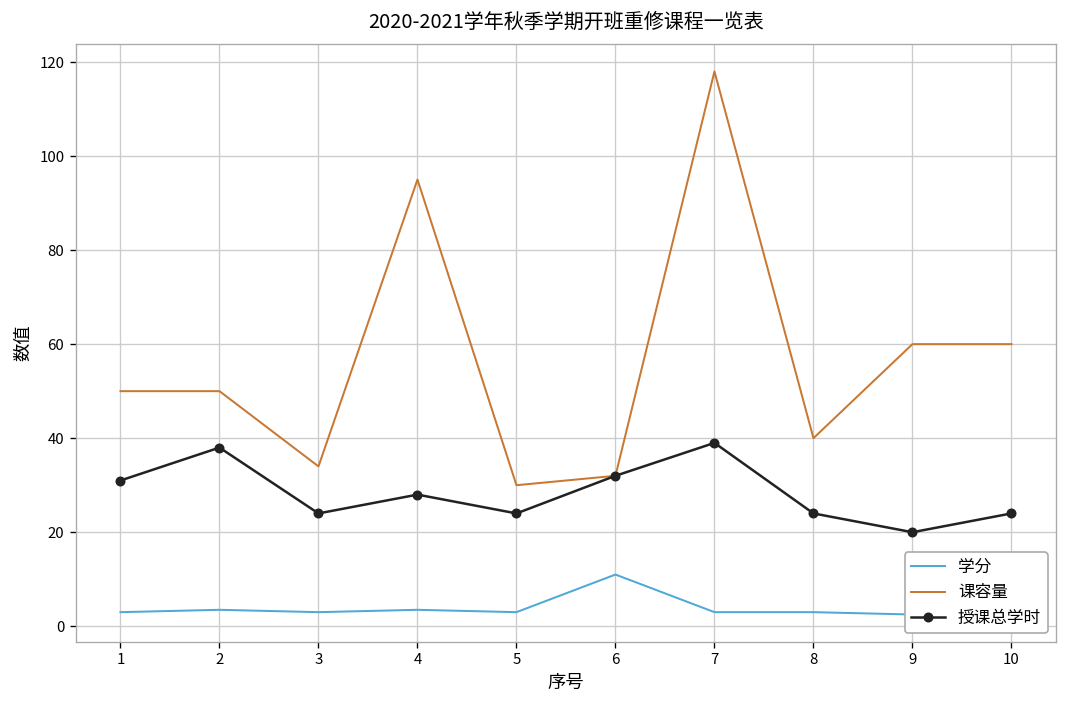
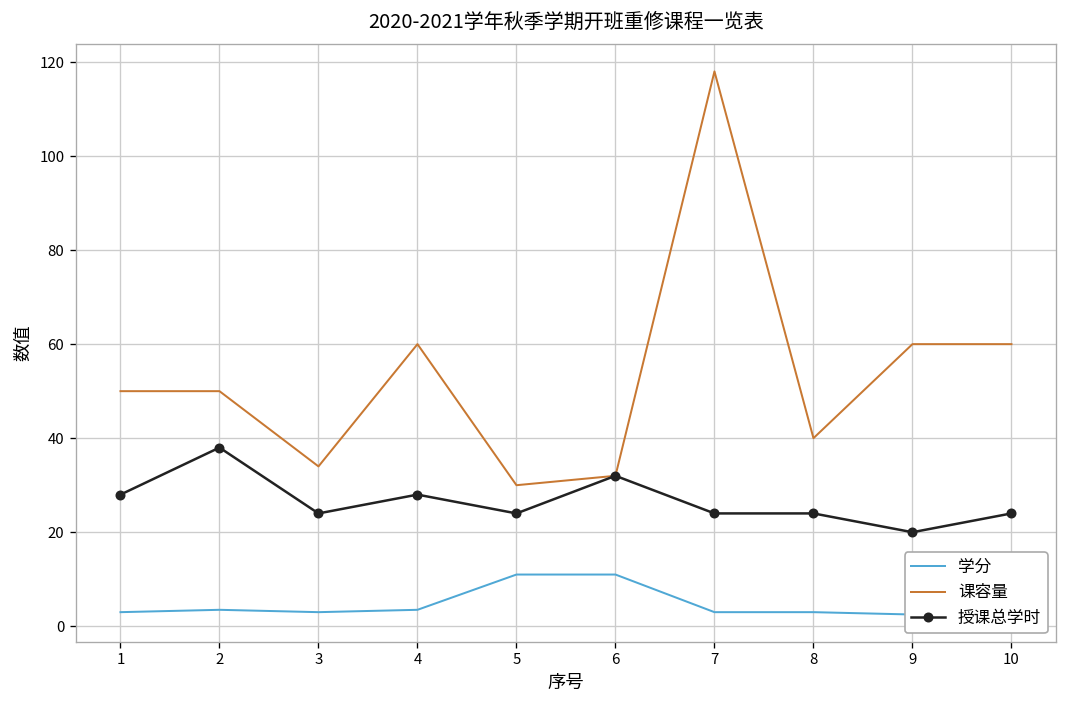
授课总学时, 1: 31 -> 28
课容量, 4: 95 -> 60
学分, 5: 3 -> 11
授课总学时, 7: 39 -> 24
